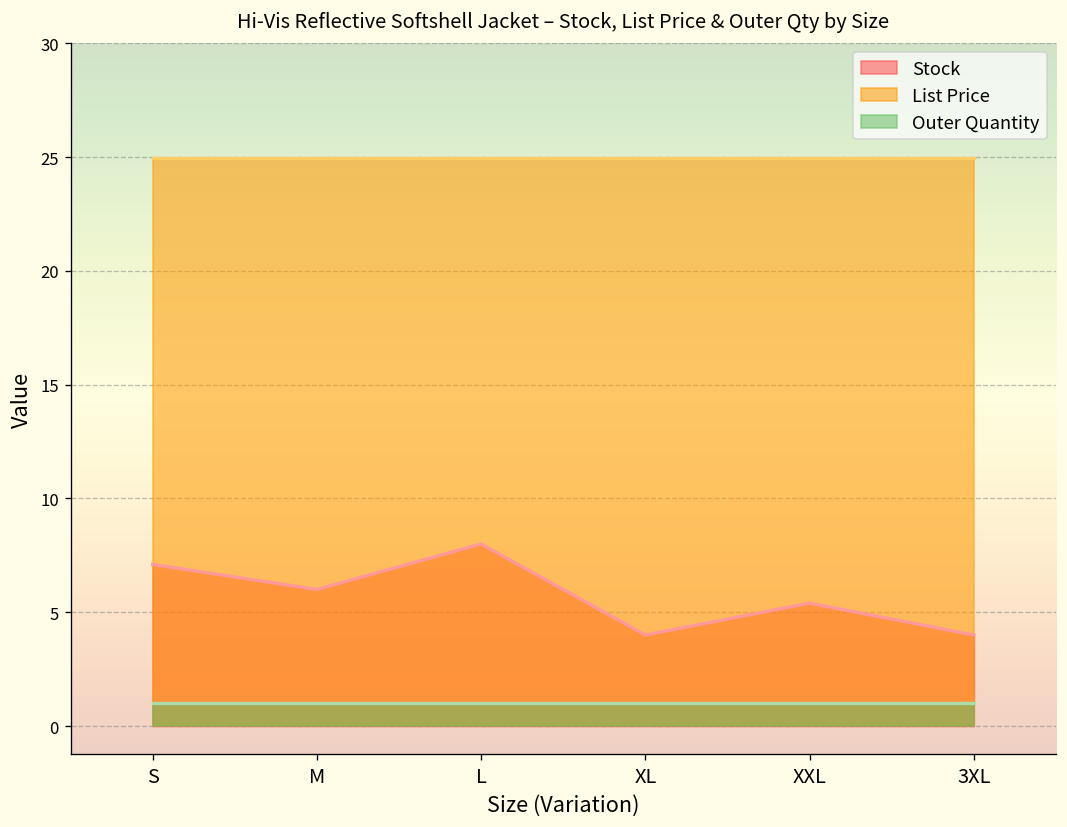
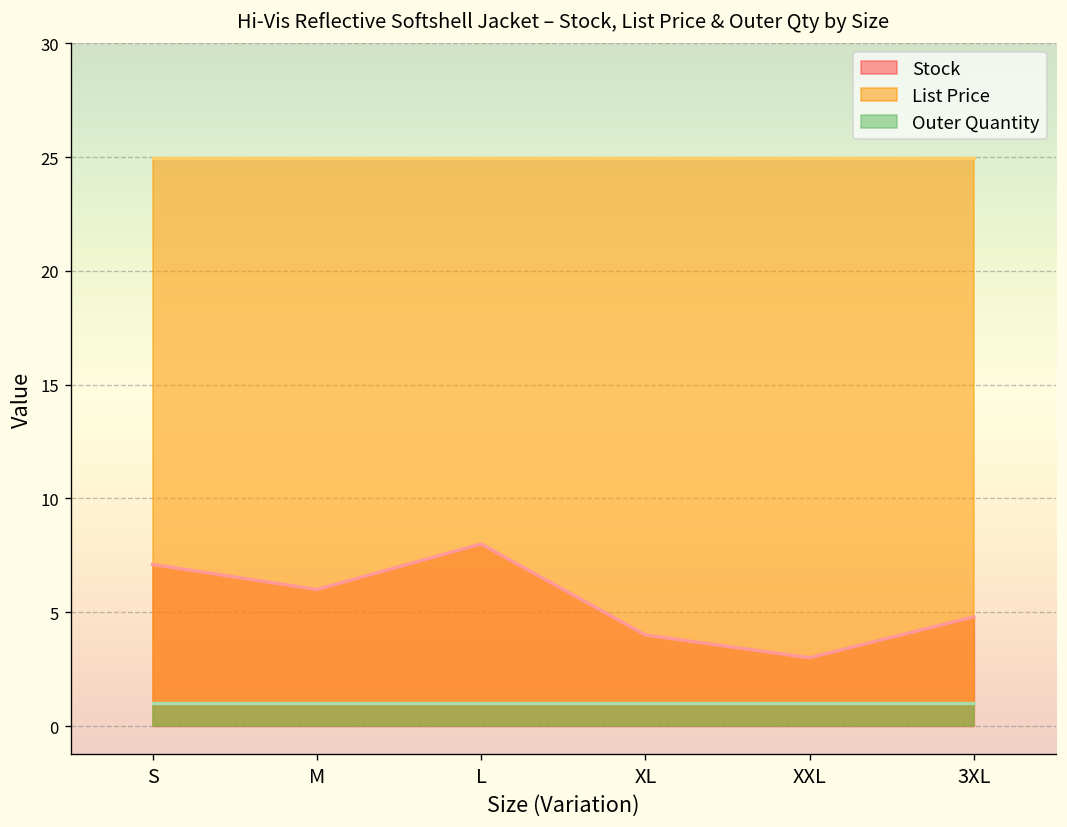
Stock, XXL: 5.4 -> 3.0
Stock, 3XL: 4.0 -> 4.8
